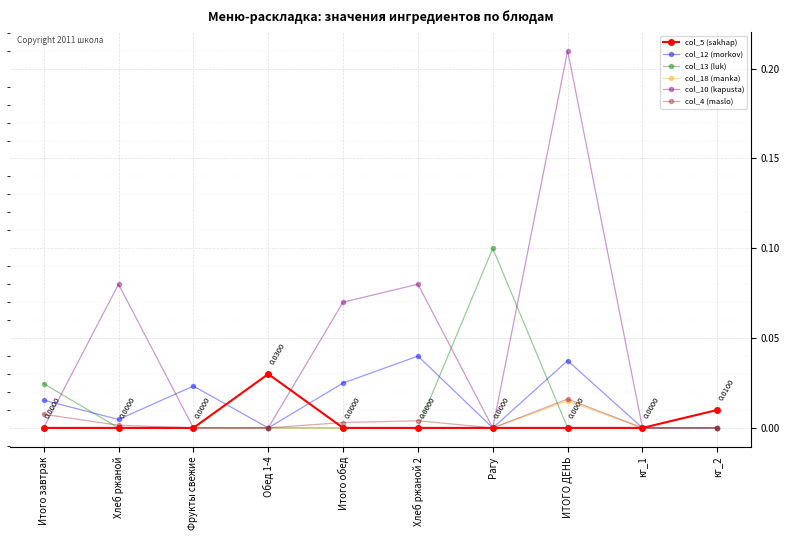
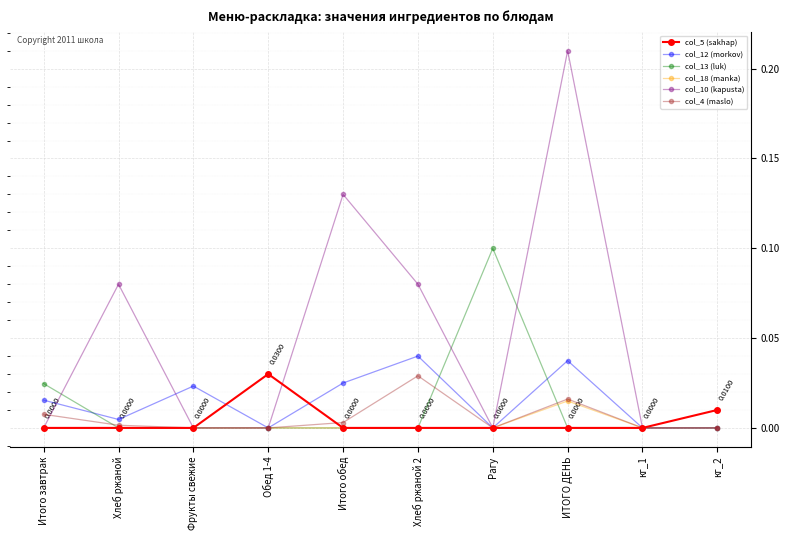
col_10 (kapusta), Итого обед: 0.07 -> 0.13
col_4 (maslo), Хлеб ржаной 2: 0.004 -> 0.029
